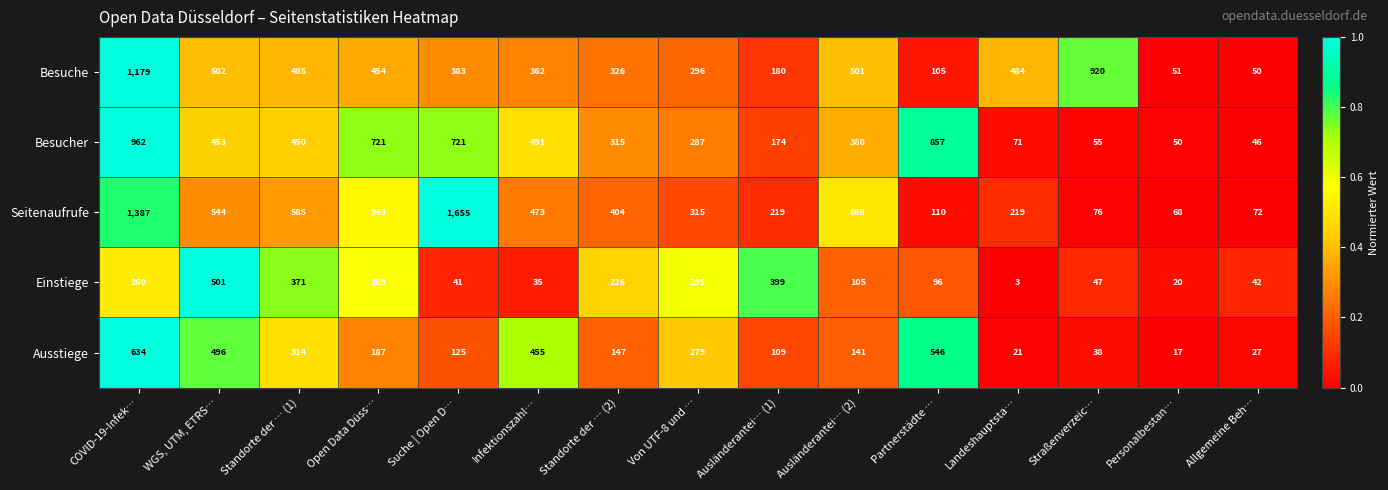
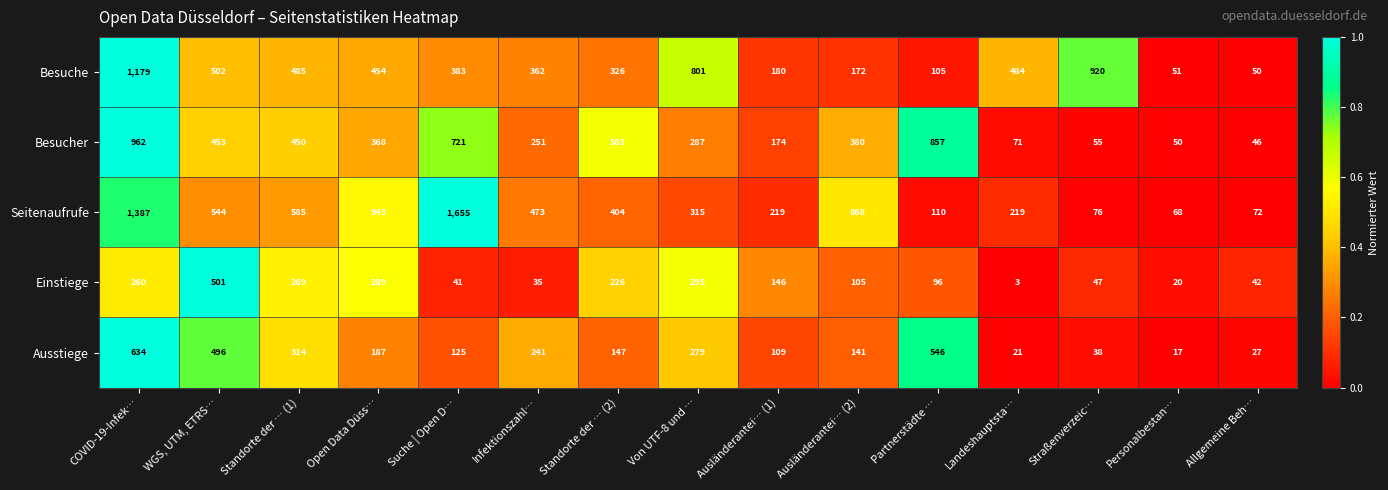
Besuche, Von UTF-8 und …: 296 -> 801
Besuche, Ausländerantei… (2): 501 -> 172
Besucher, Open Data Düss…: 721 -> 368
Besucher, Infektionszahl…: 491 -> 251
Besucher, Standorte der … (2): 315 -> 583
Einstiege, Standorte der … (1): 371 -> 269
Einstiege, Ausländerantei… (1): 399 -> 146
Ausstiege, Infektionszahl…: 455 -> 241
